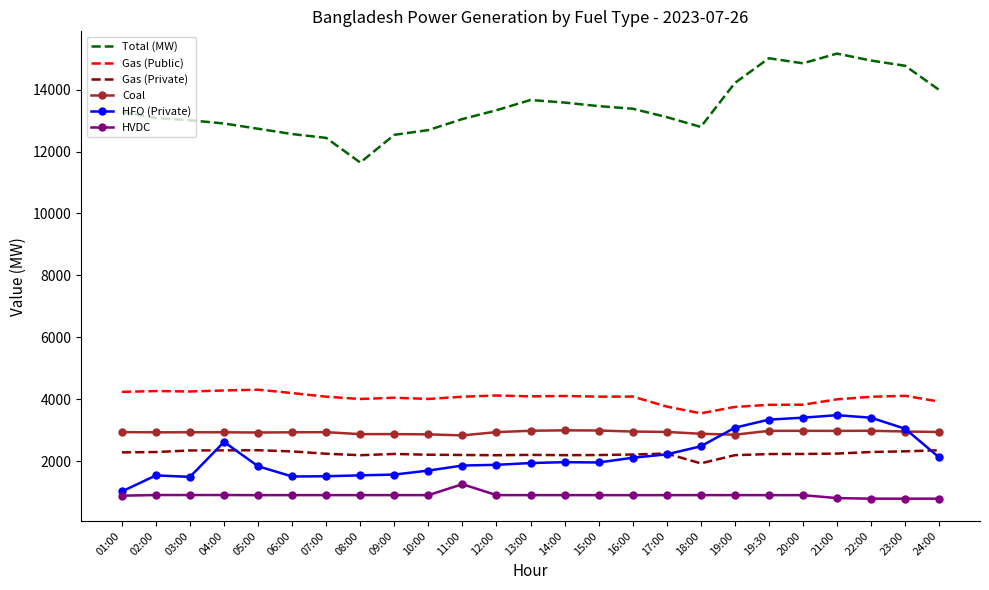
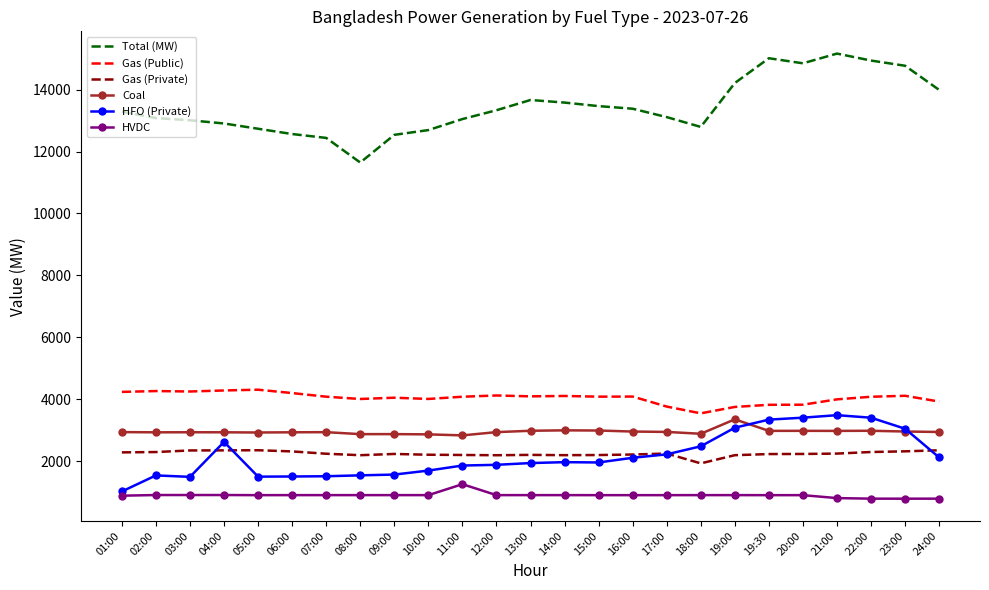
HFO (Private), 05:00: 1800 -> 1500
Coal, 19:00: 2900 -> 3300
